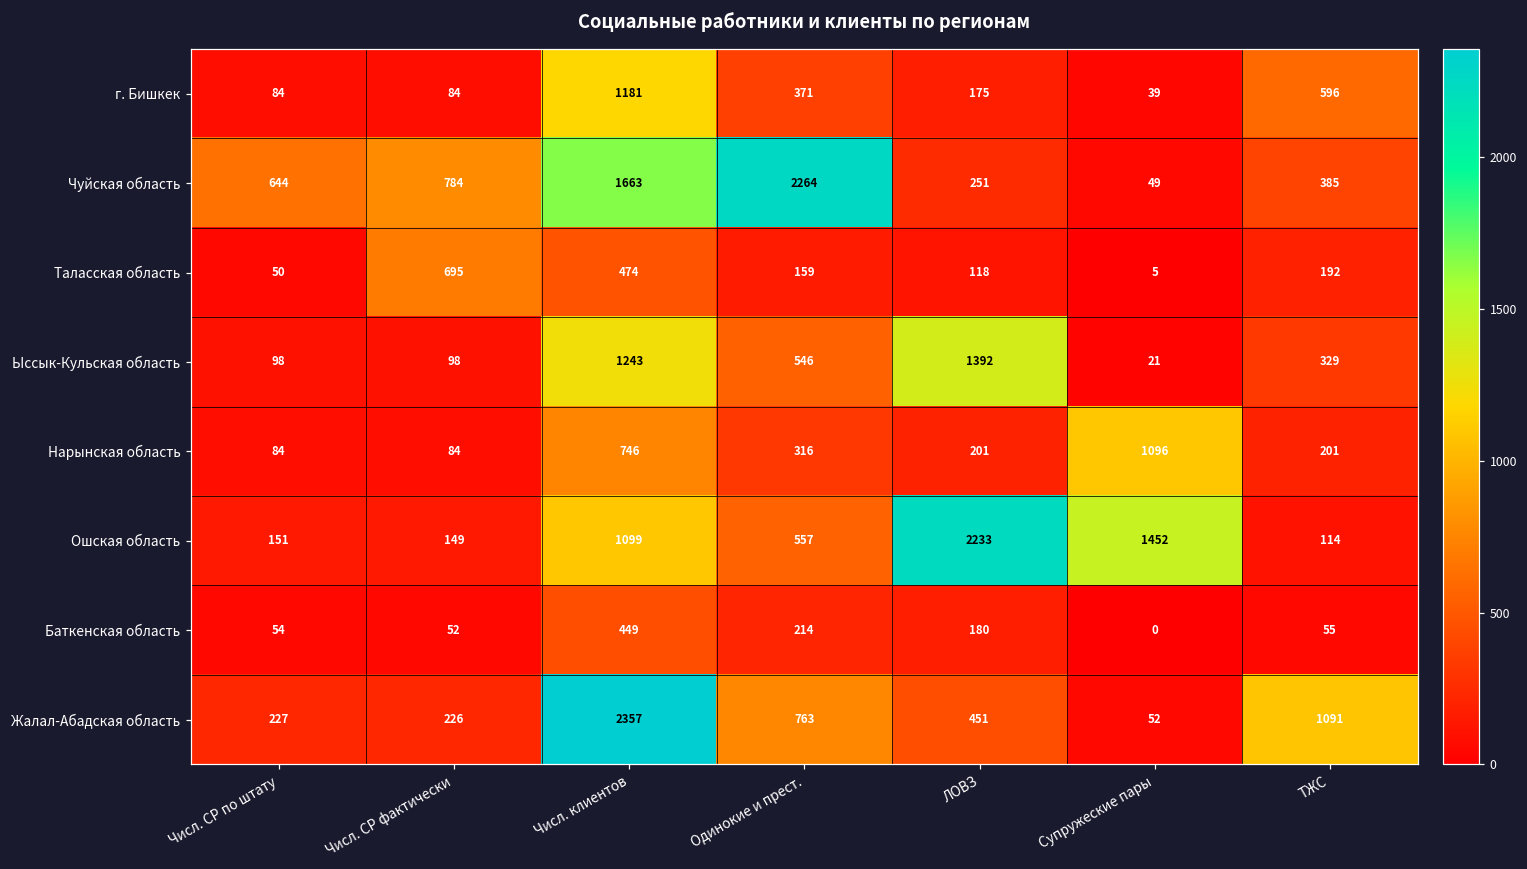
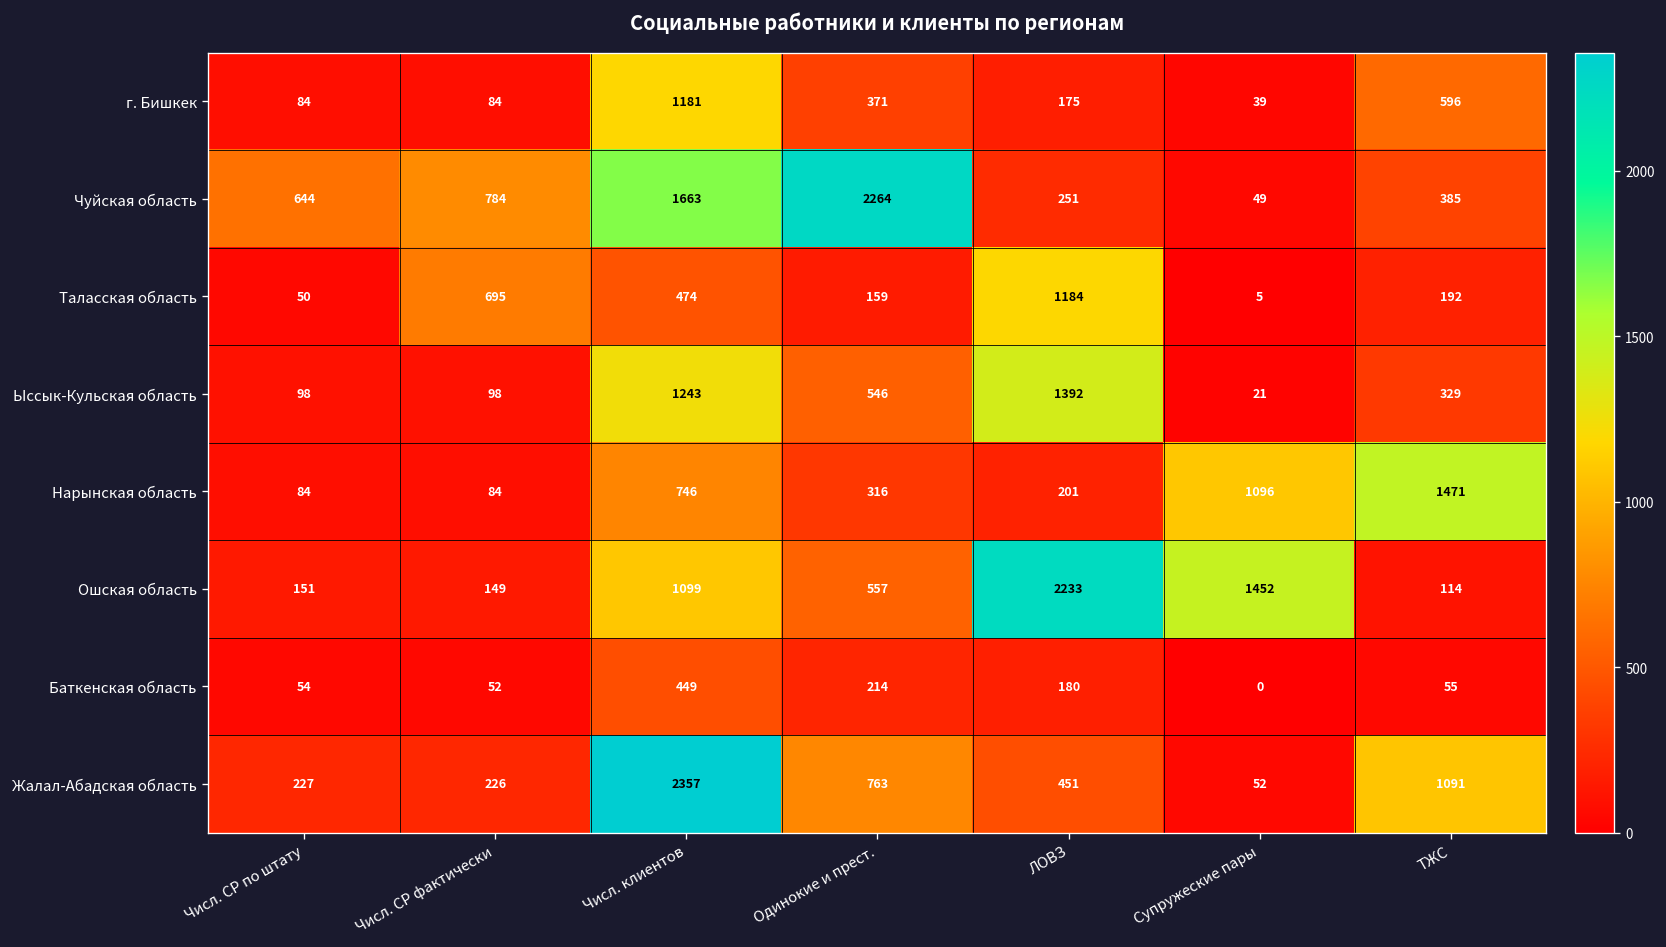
Таласская область, ЛОВЗ: 118 -> 1184
Нарынская область, ТЖС: 201 -> 1471
